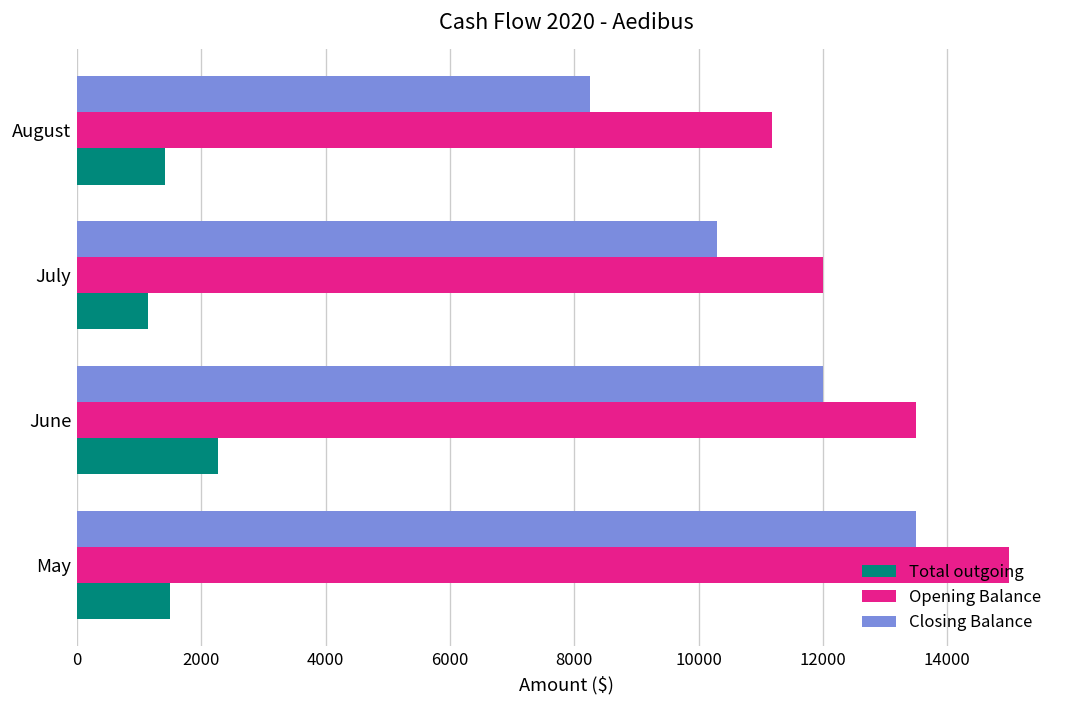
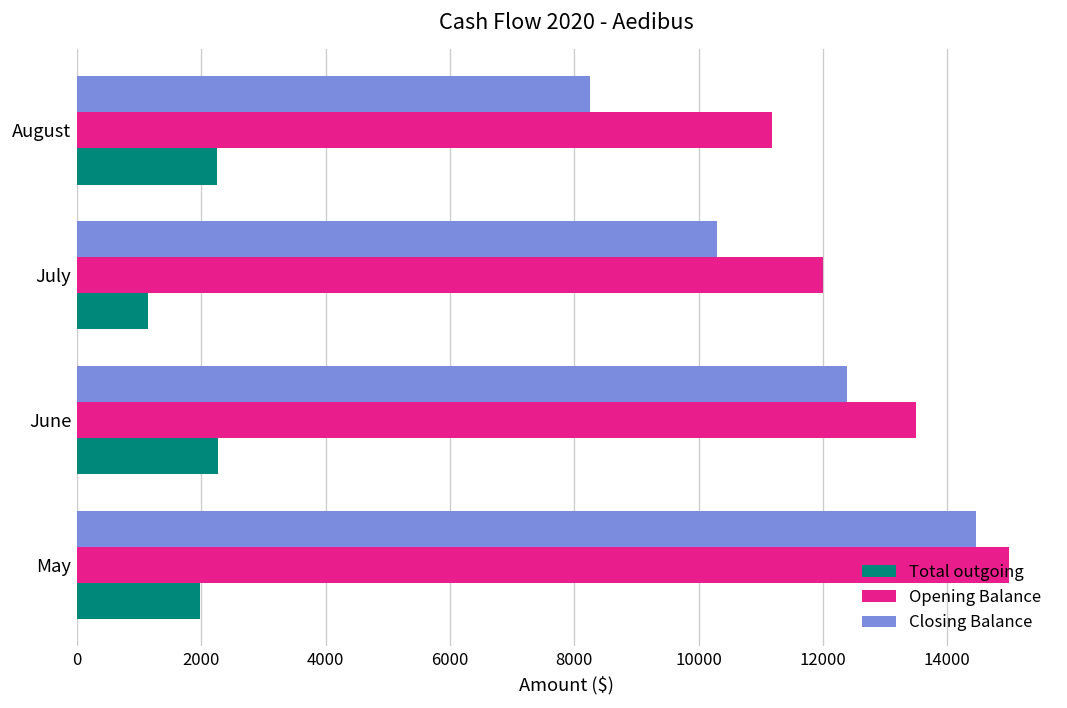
Total outgoing, August: 1400 -> 2300
Closing Balance, June: 12000 -> 12400
Closing Balance, May: 13500 -> 14500
Total outgoing, May: 1500 -> 2000
